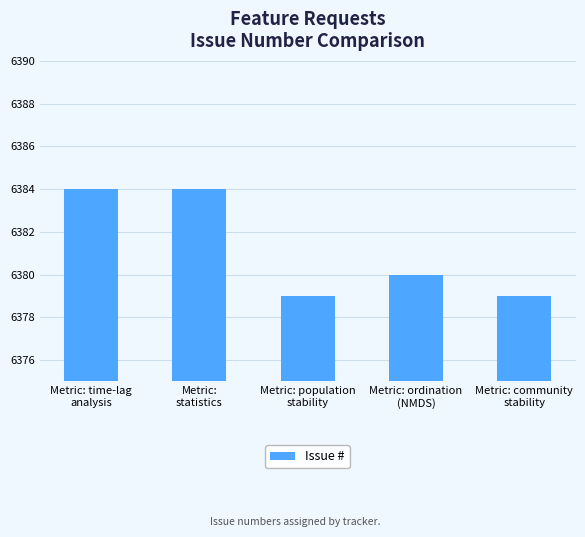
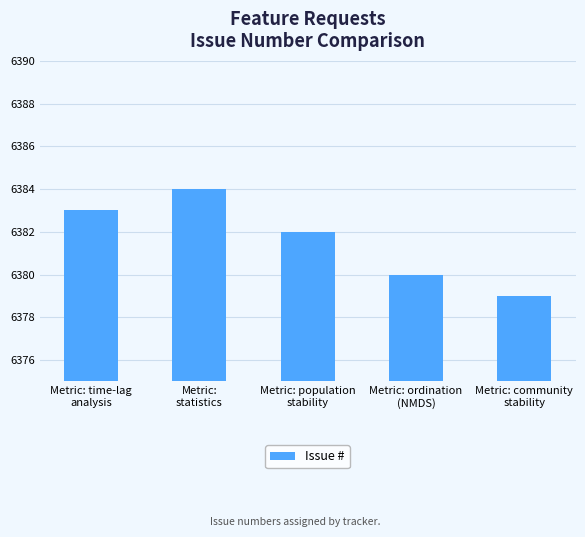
Metric: time-lag analysis: 6384 -> 6383
Metric: population stability: 6379 -> 6382
